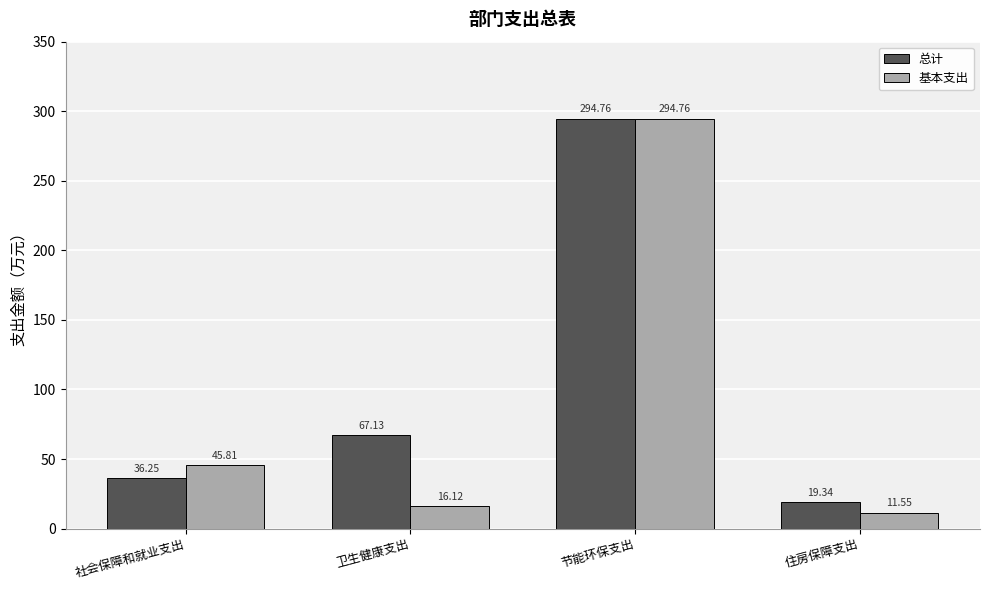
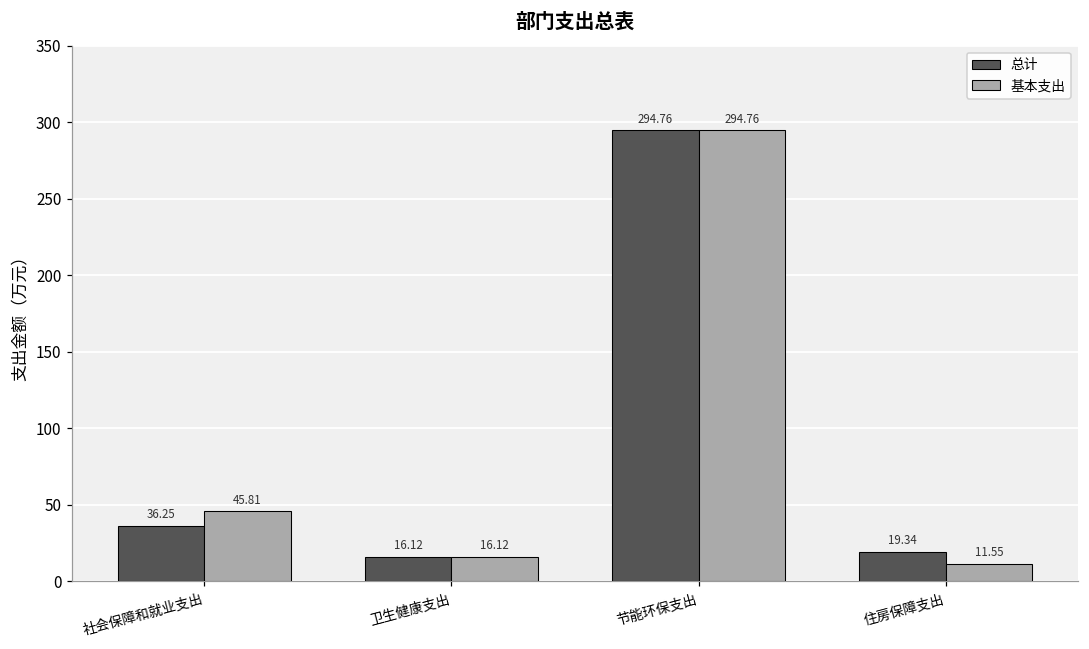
总计, 卫生健康支出: 67.13 -> 16.12
